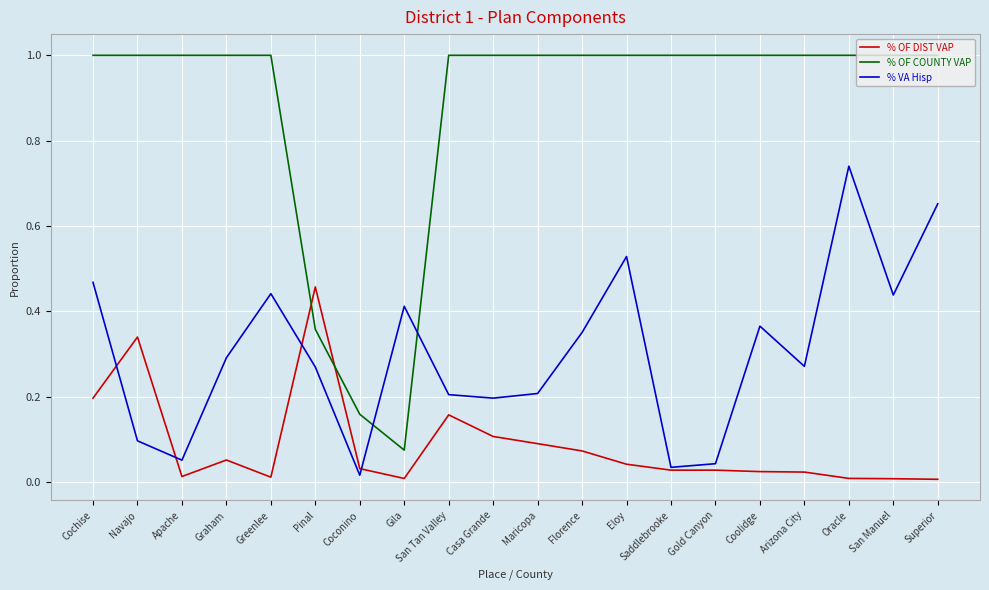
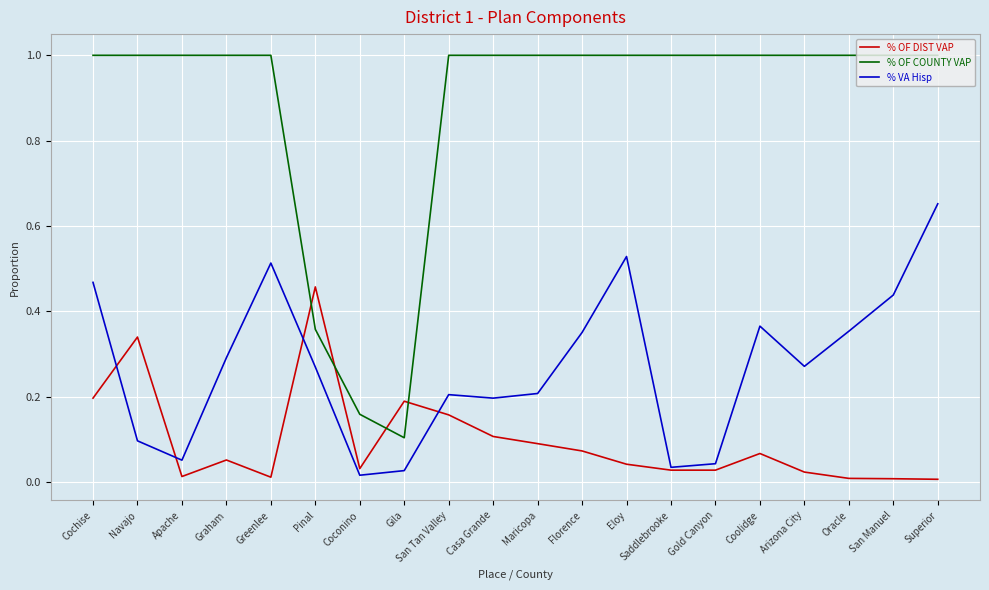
% VA Hisp, Greenlee: 0.44 -> 0.51
% OF DIST VAP, Gila: 0.01 -> 0.19
% OF COUNTY VAP, Gila: 0.08 -> 0.10
% VA Hisp, Gila: 0.41 -> 0.03
% OF DIST VAP, Coolidge: 0.02 -> 0.07
% VA Hisp, Oracle: 0.74 -> 0.35
